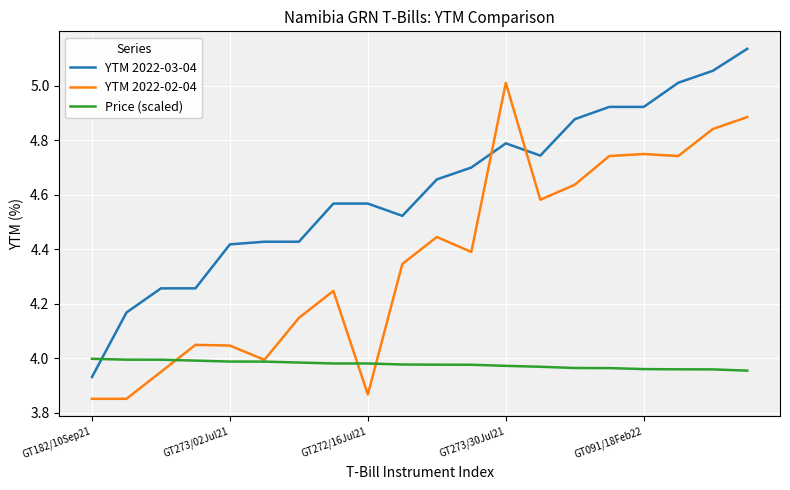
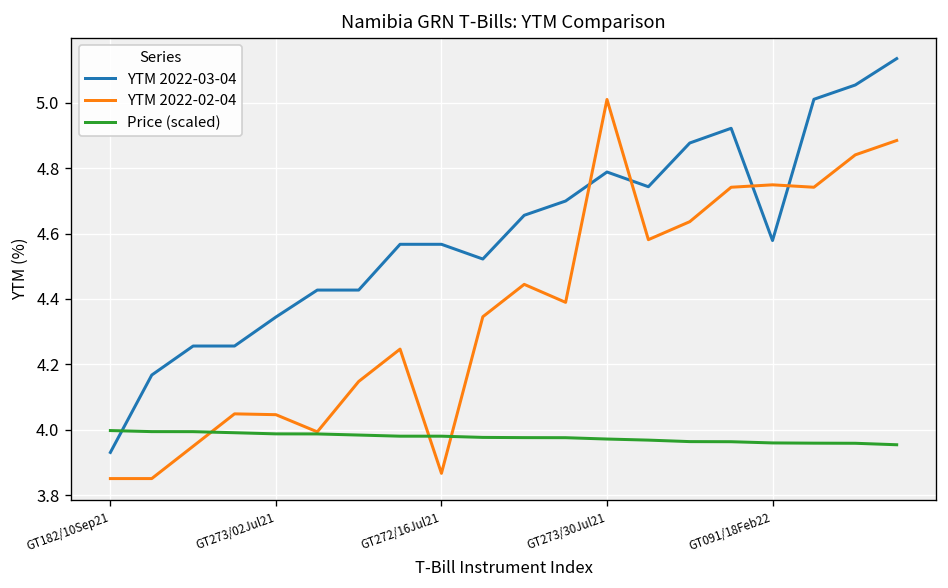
YTM 2022-03-04, GT273/02Jul21: 4.42 -> 4.34
YTM 2022-03-04, GT091/18Feb22: 4.92 -> 4.58
